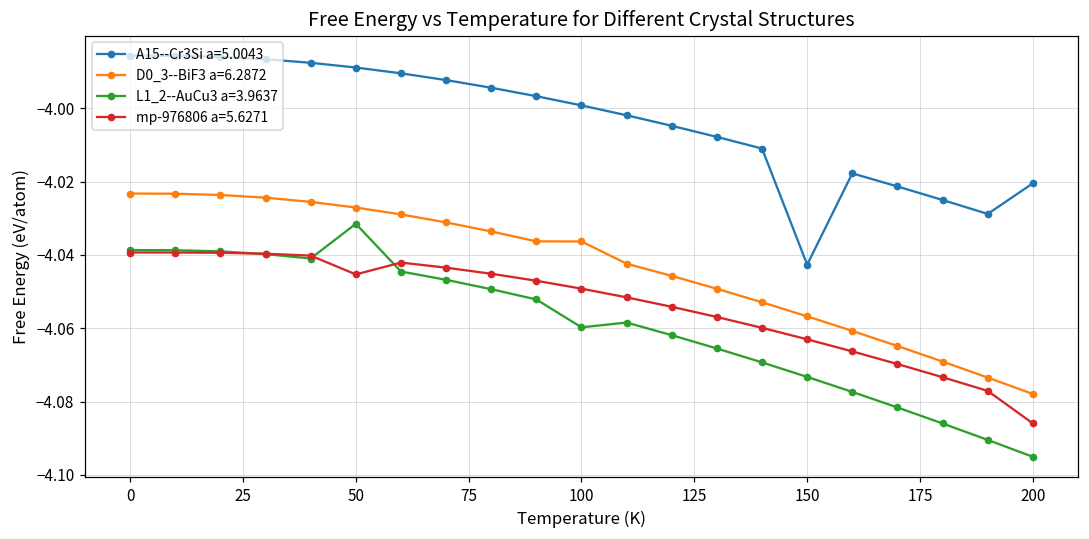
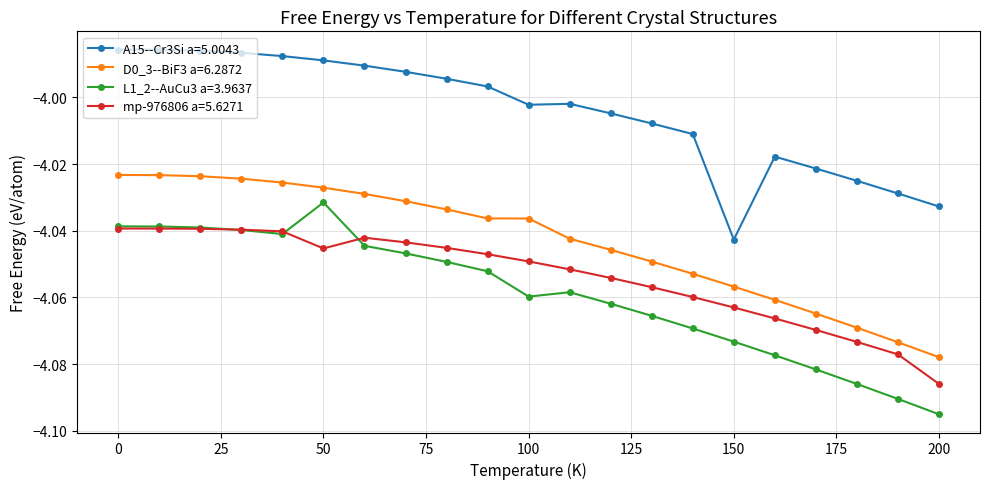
A15--Cr3Si a=5.0043, 100: -3.999 -> -4.002
A15--Cr3Si a=5.0043, 200: -4.020 -> -4.033
